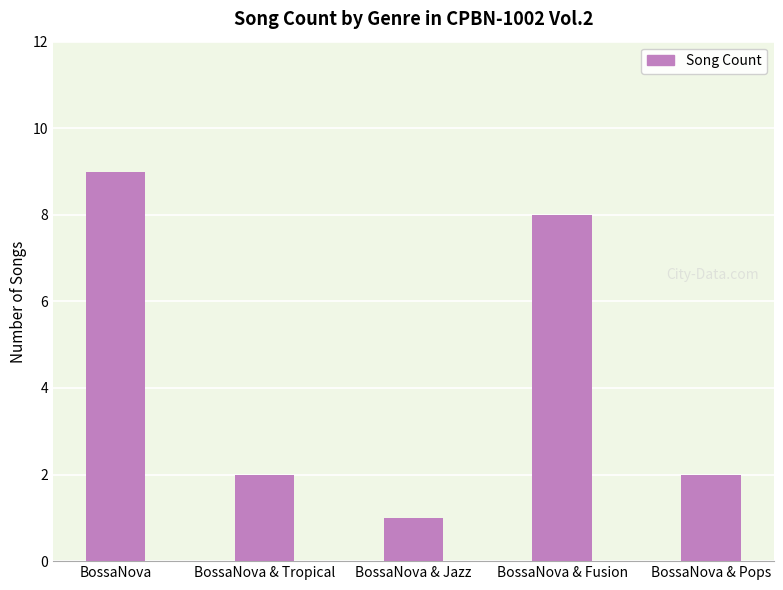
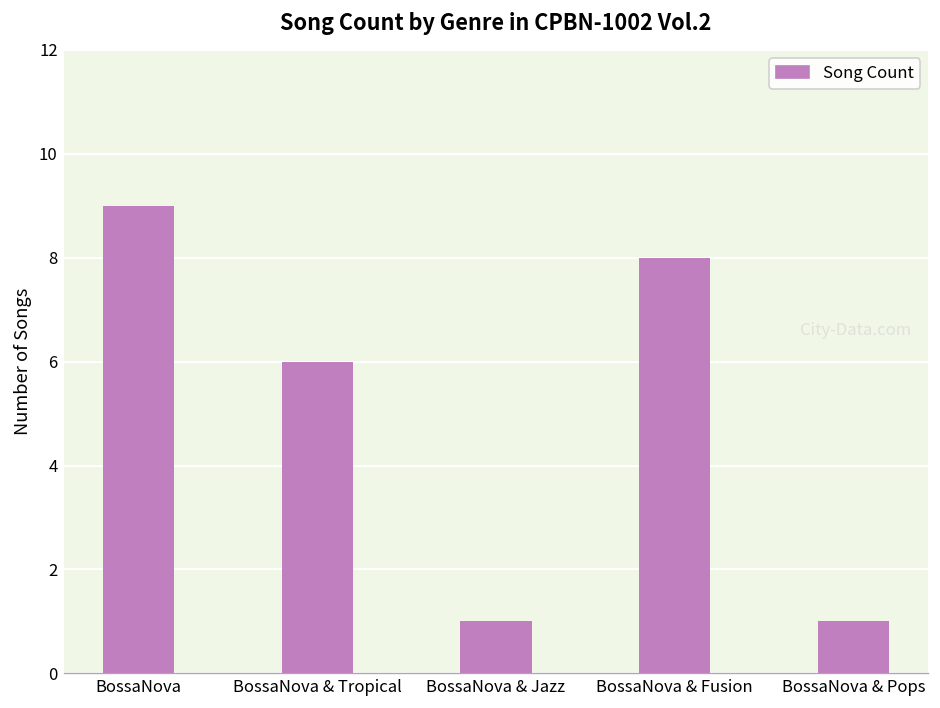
BossaNova & Tropical: 2 -> 6
BossaNova & Pops: 2 -> 1
